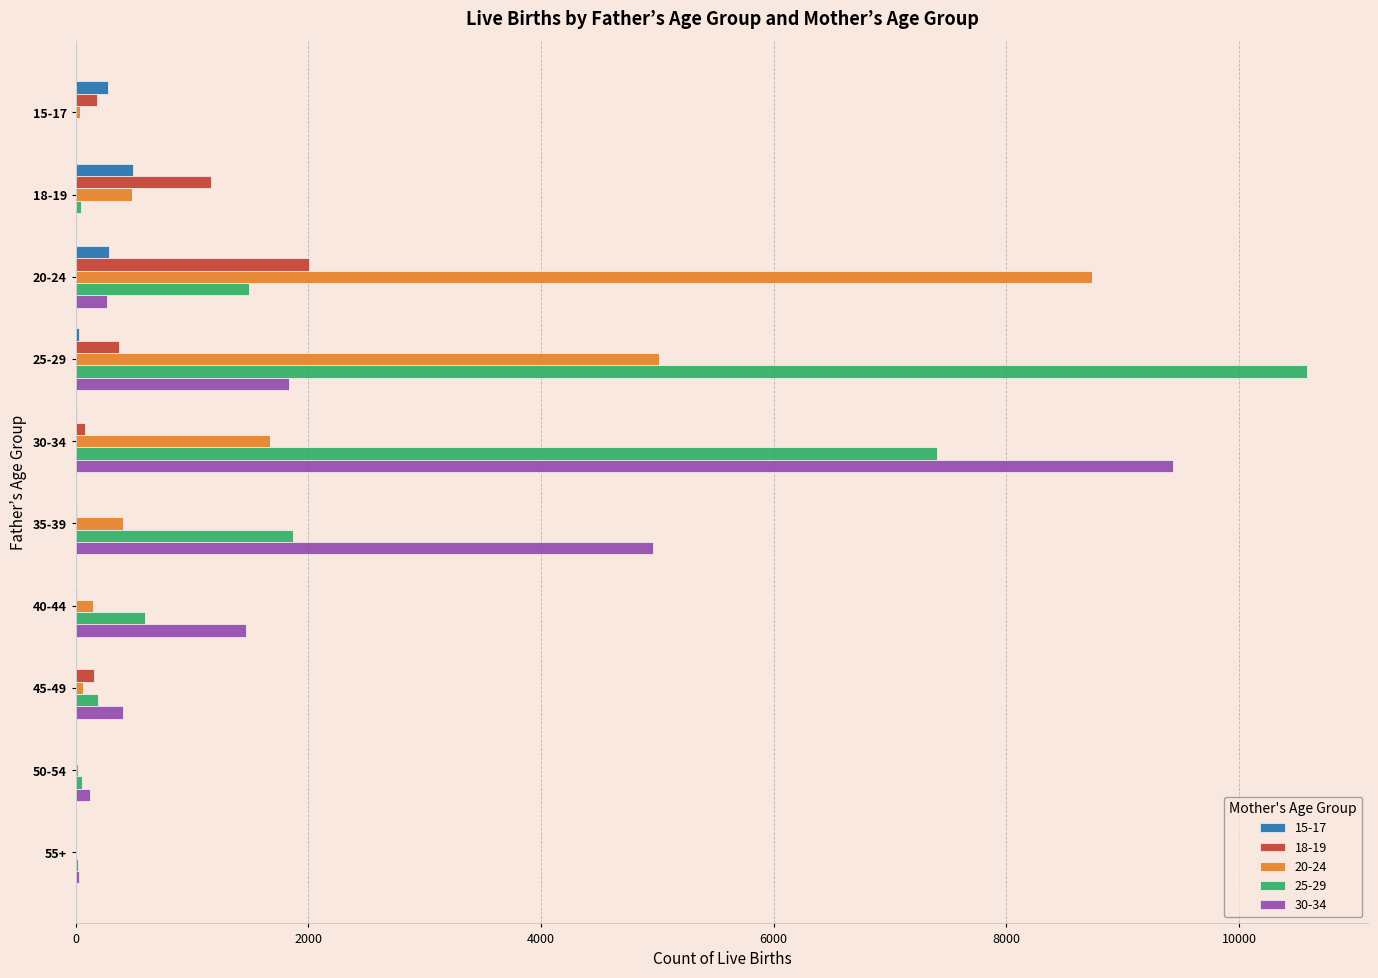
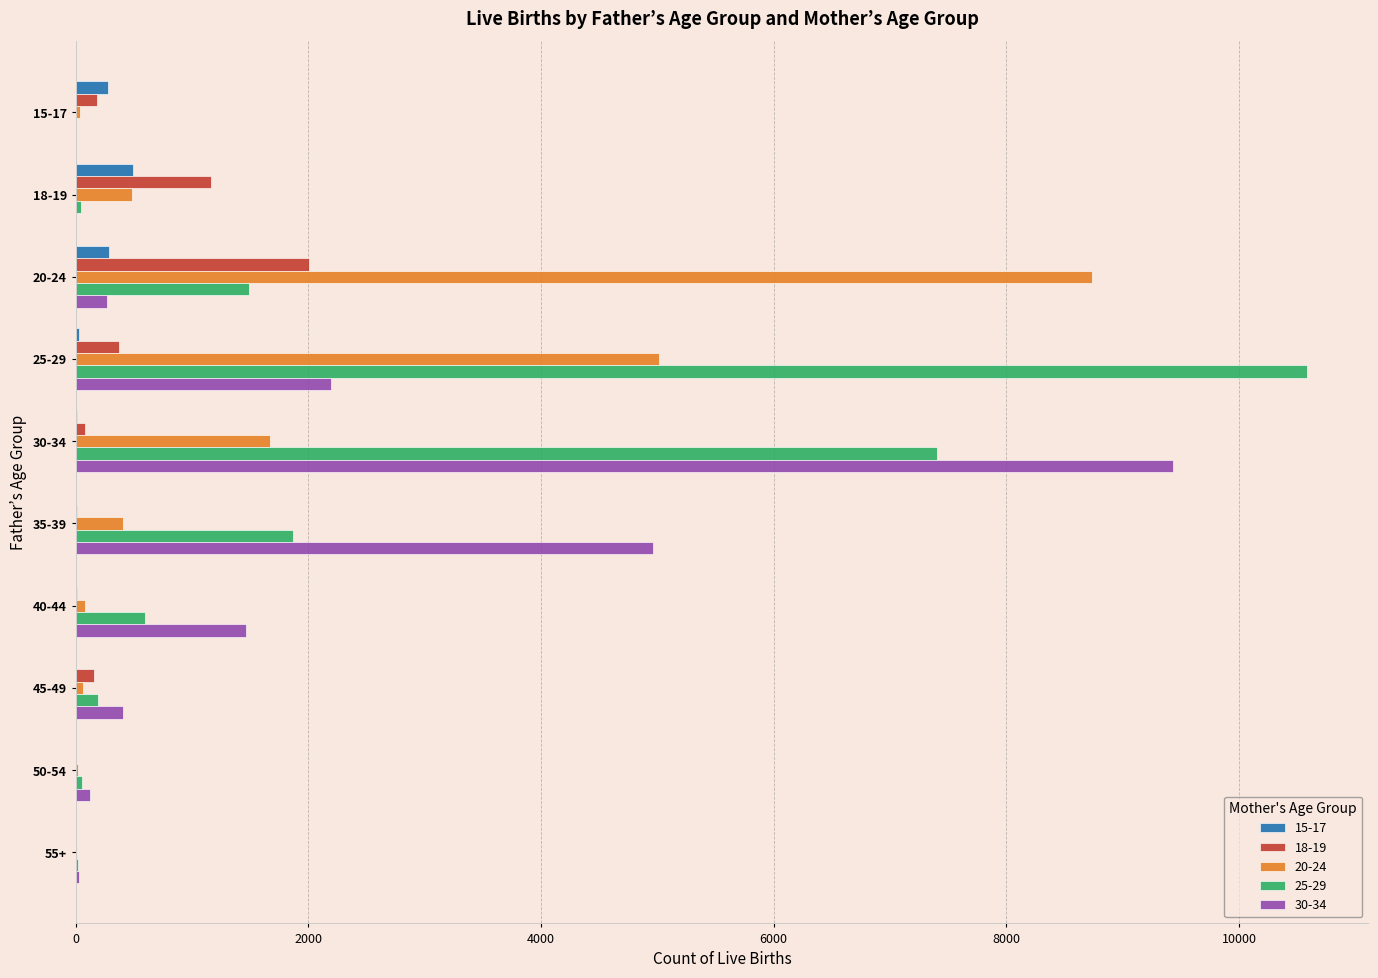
30-34, 25-29: 1830 -> 2190
20-24, 40-44: 150 -> 80
